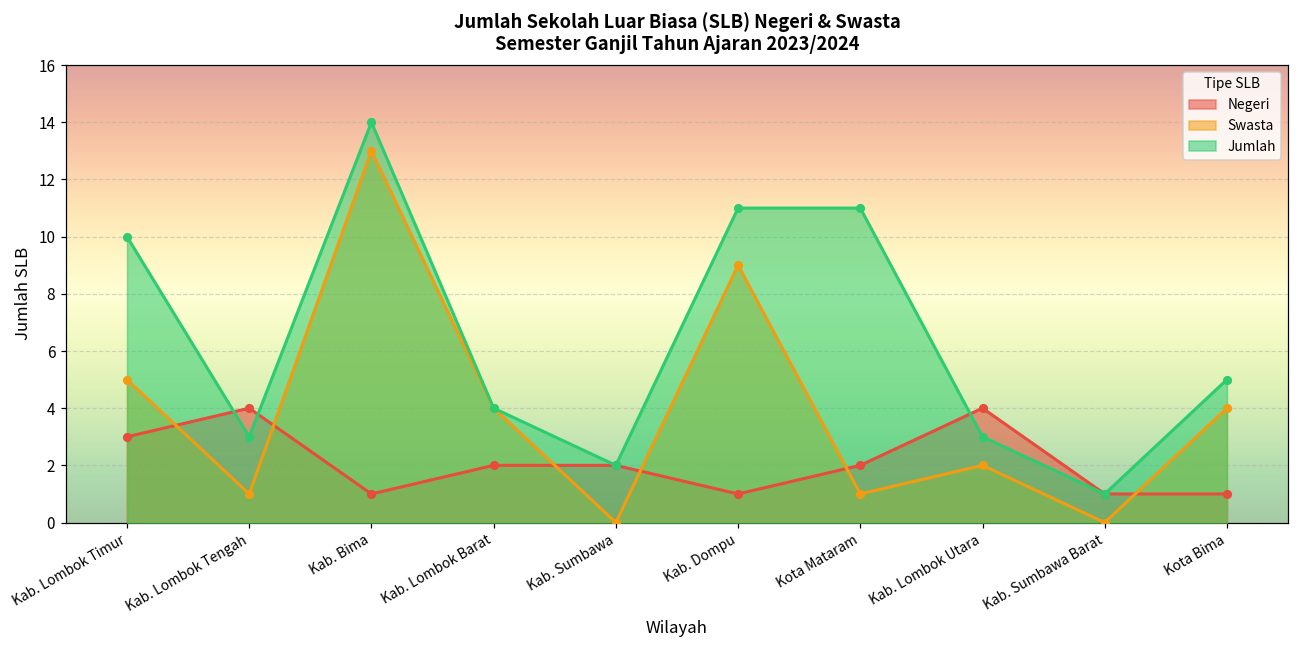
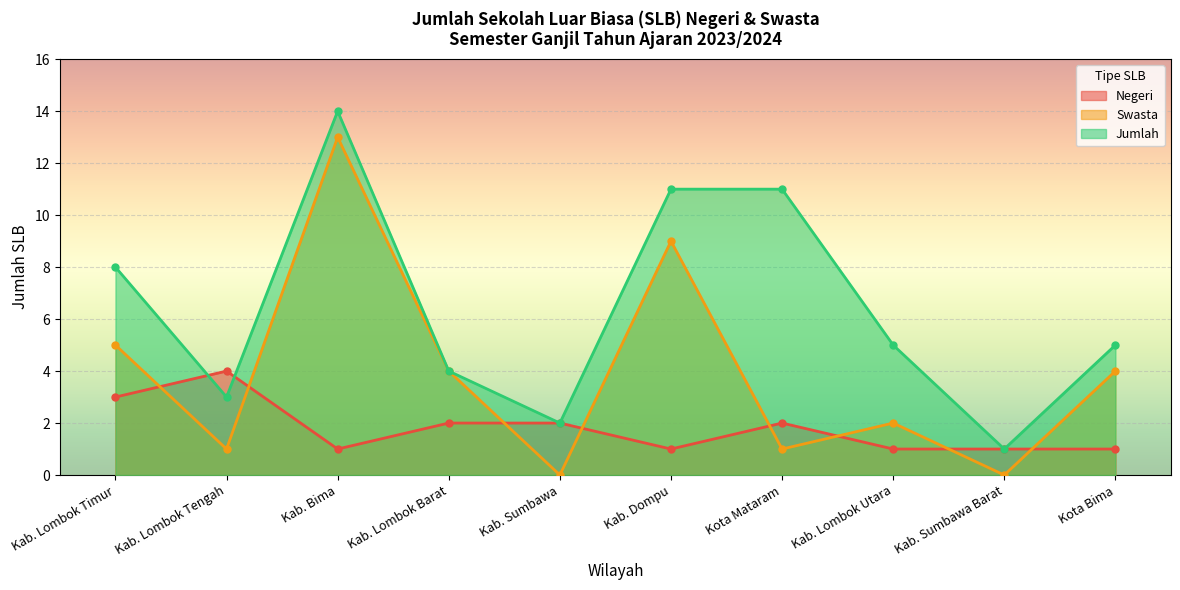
Jumlah, Kab. Lombok Timur: 10 -> 8
Negeri, Kab. Lombok Utara: 4 -> 1
Jumlah, Kab. Lombok Utara: 3 -> 5
